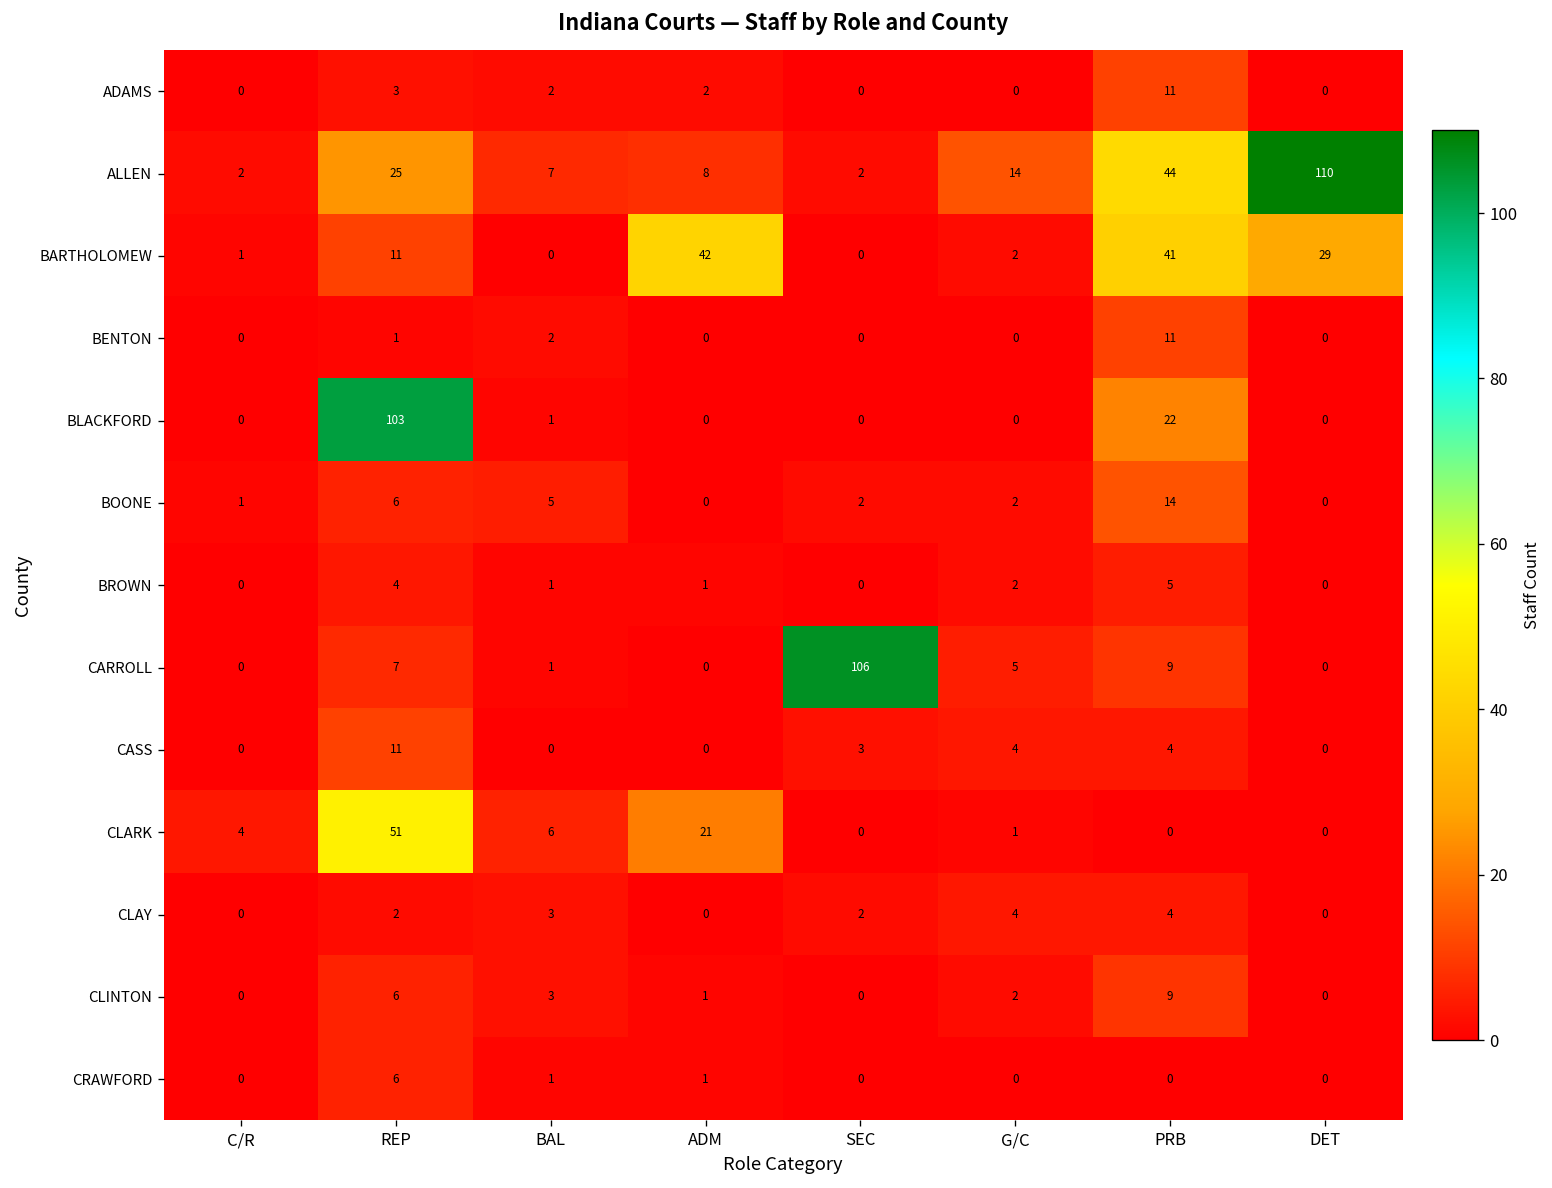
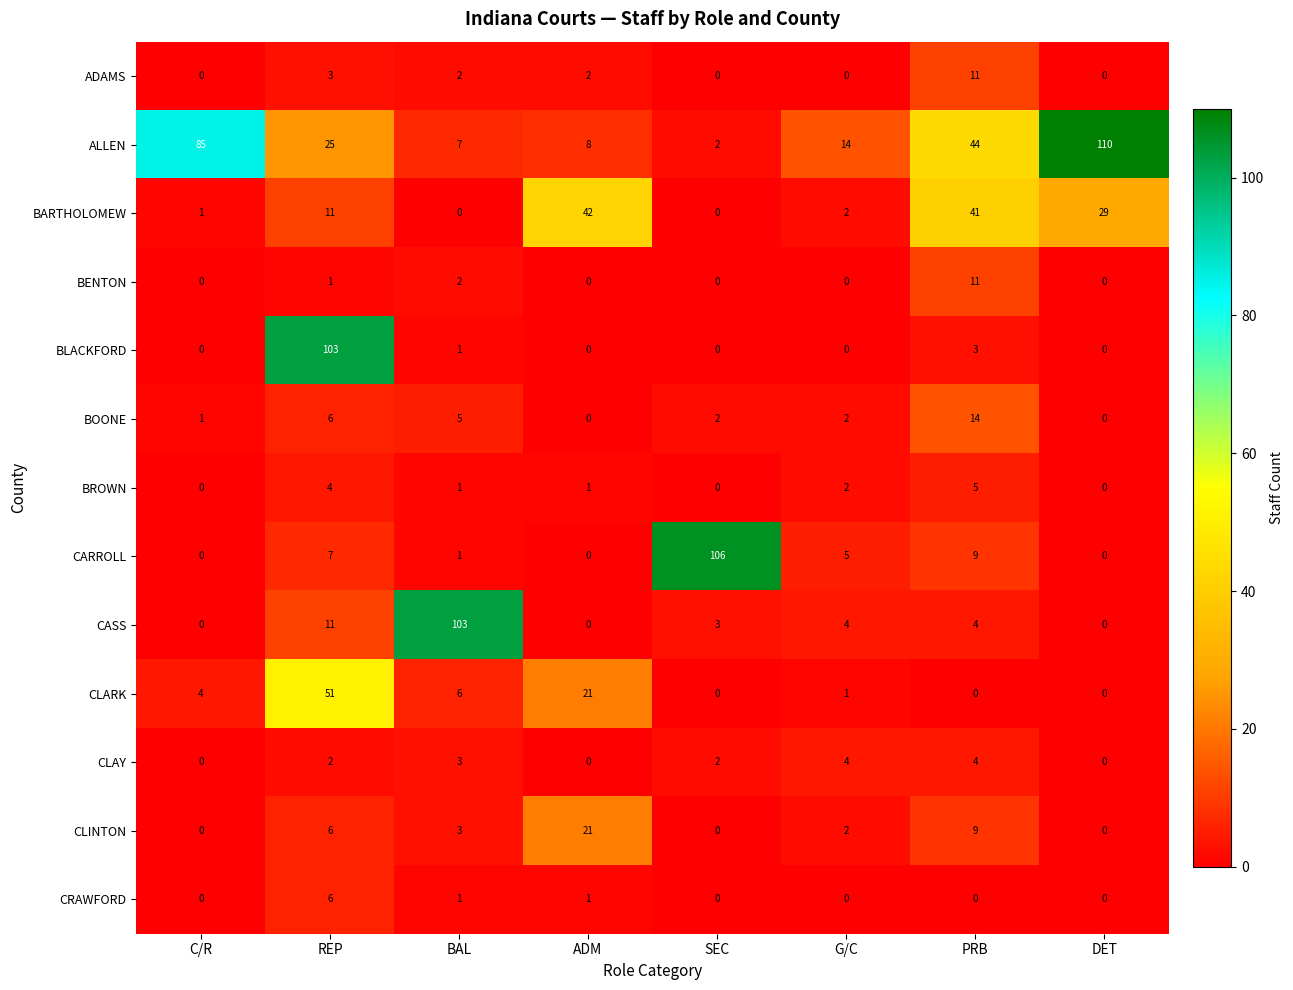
ALLEN, C/R: 2 -> 85
BLACKFORD, PRB: 22 -> 3
CASS, BAL: 0 -> 103
CLINTON, ADM: 1 -> 21
